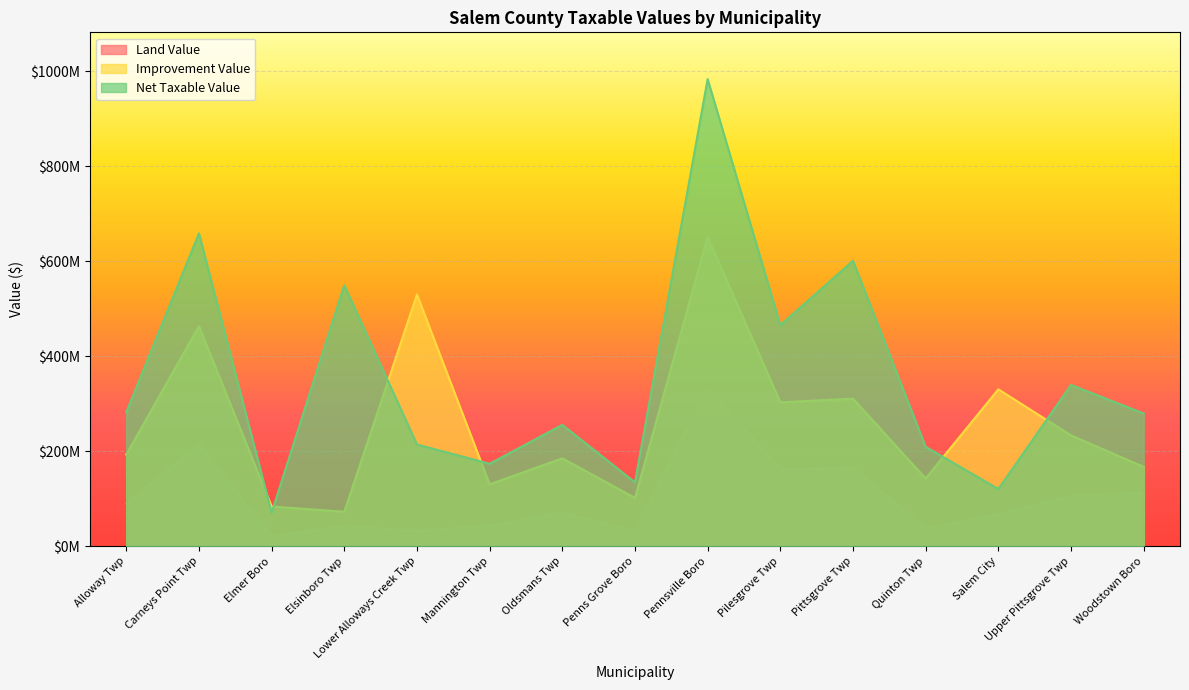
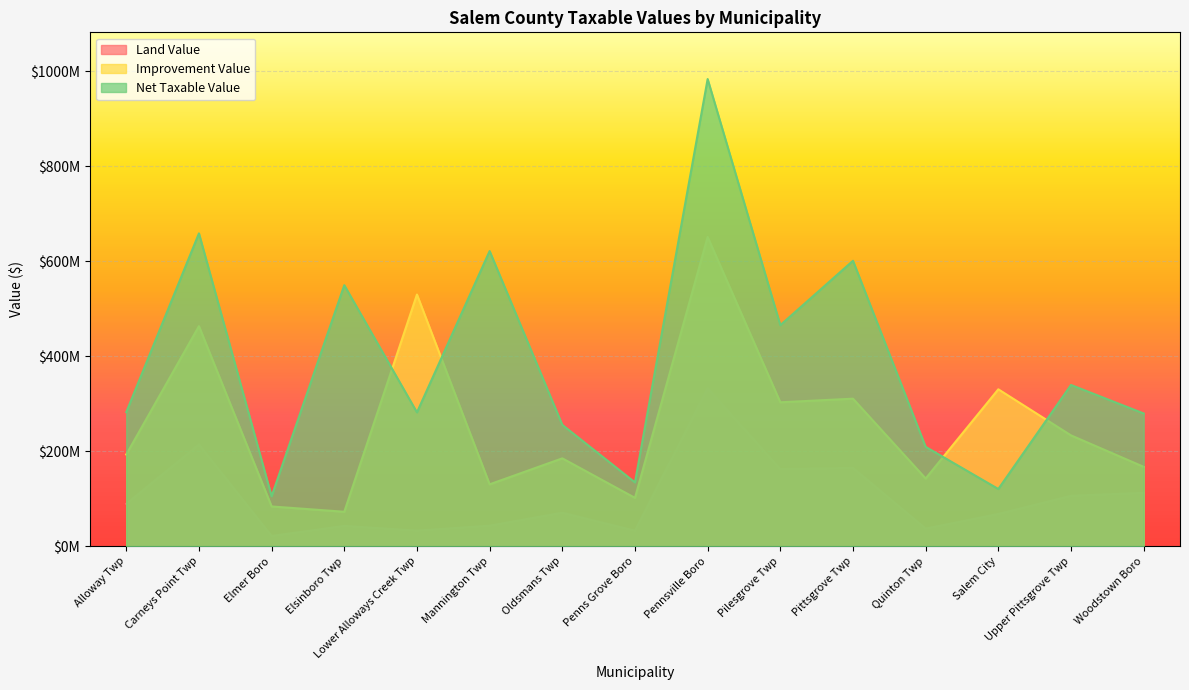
Net Taxable Value, Elmer Boro: $70000000 -> $110000000
Net Taxable Value, Lower Alloways Creek Twp: $210000000 -> $280000000
Net Taxable Value, Mannington Twp: $170000000 -> $620000000
